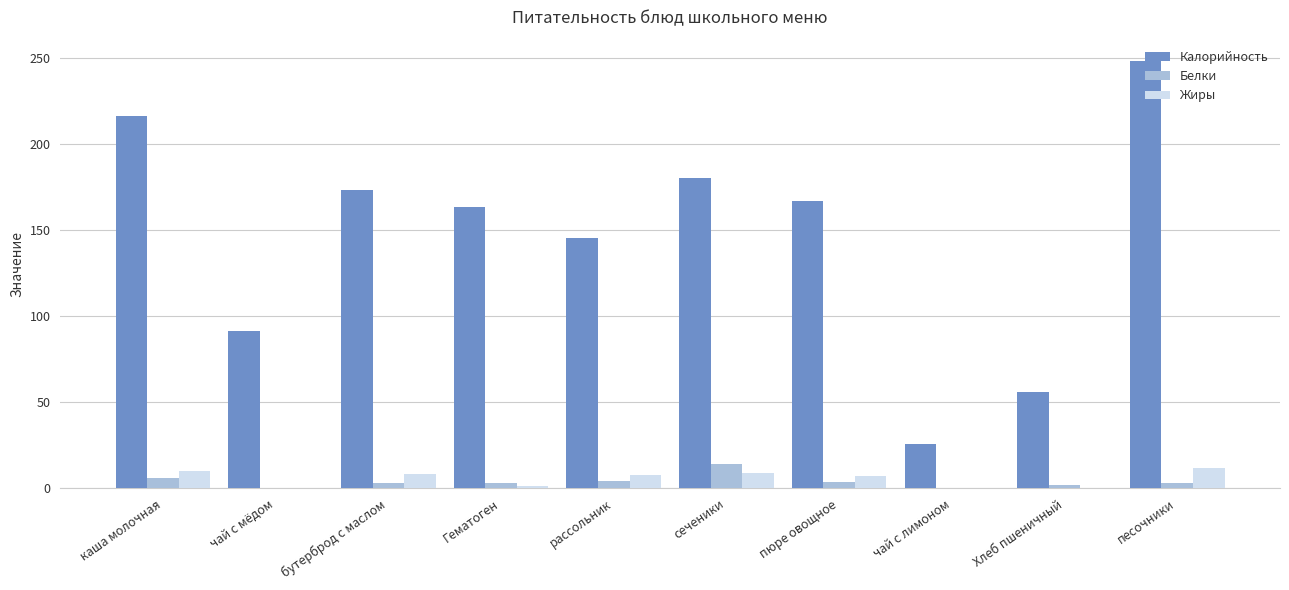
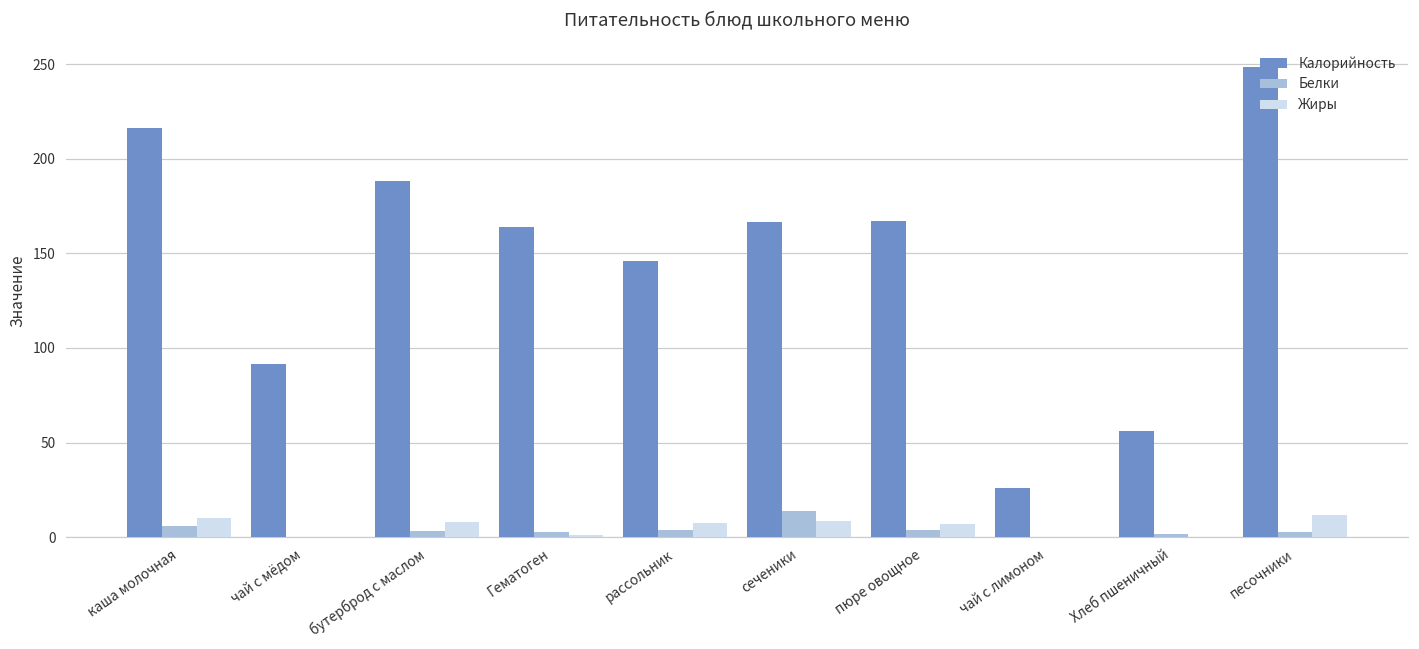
Калорийность, бутерброд с маслом: 173 -> 188
Калорийность, сеченики: 180 -> 167
